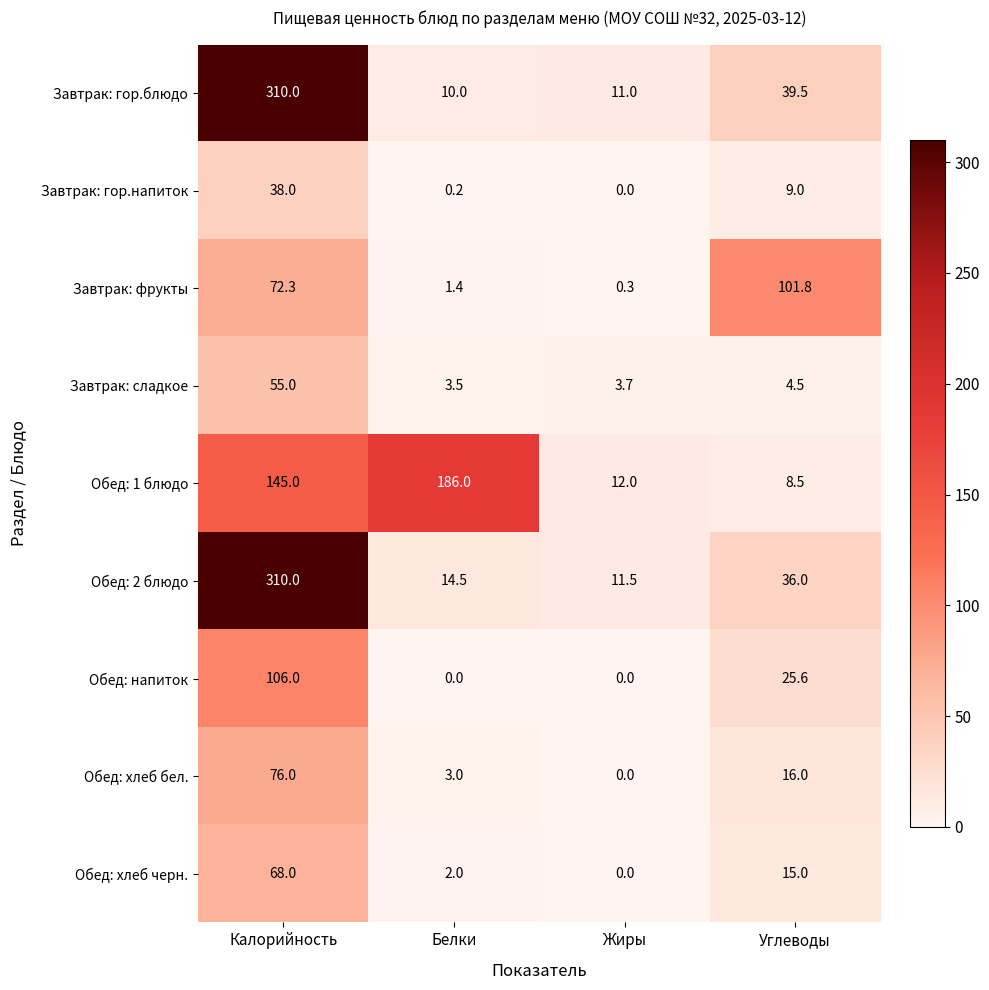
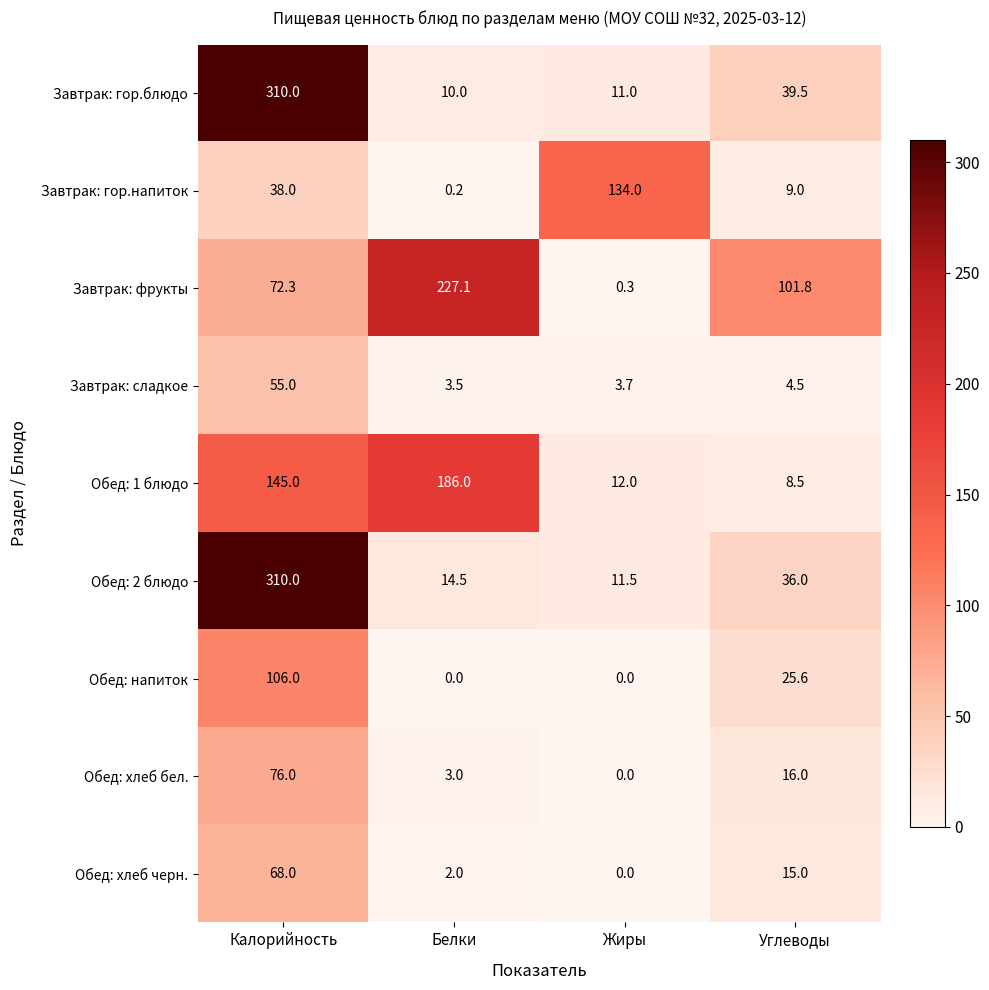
Завтрак: гор.напиток, Жиры: 0.0 -> 134.0
Завтрак: фрукты, Белки: 1.4 -> 227.1
